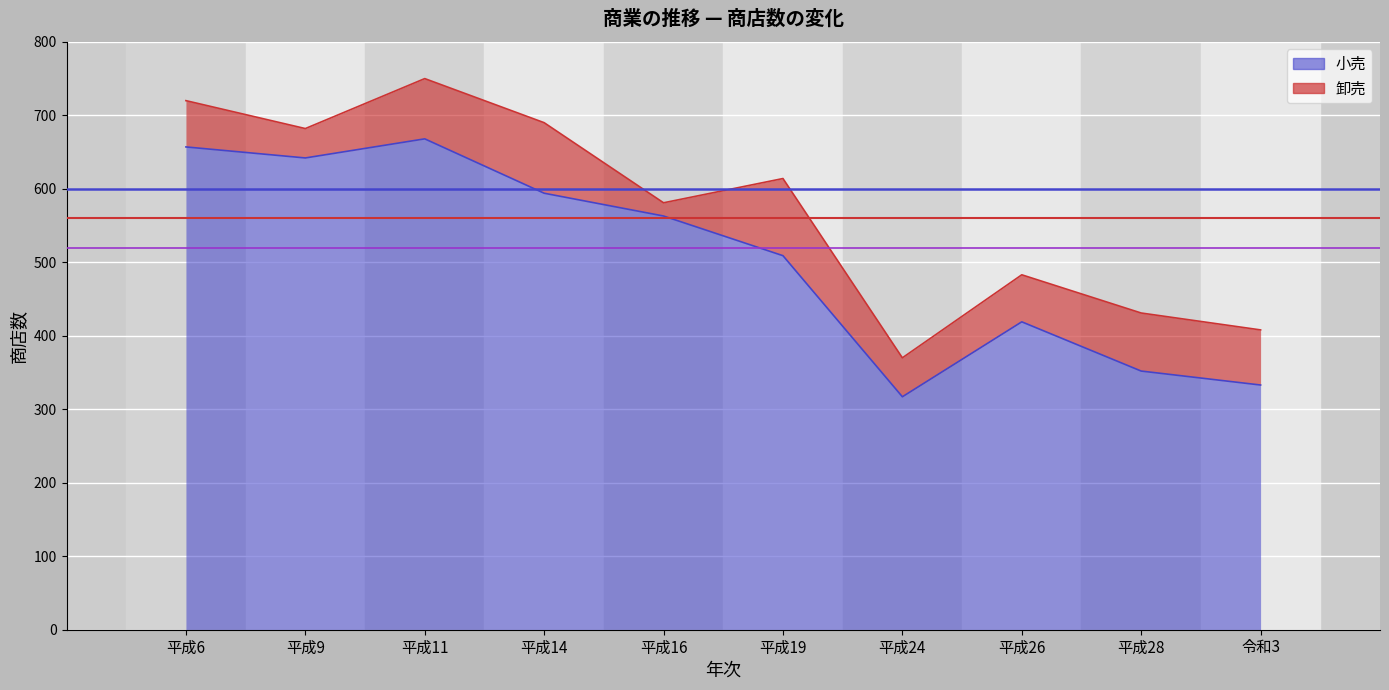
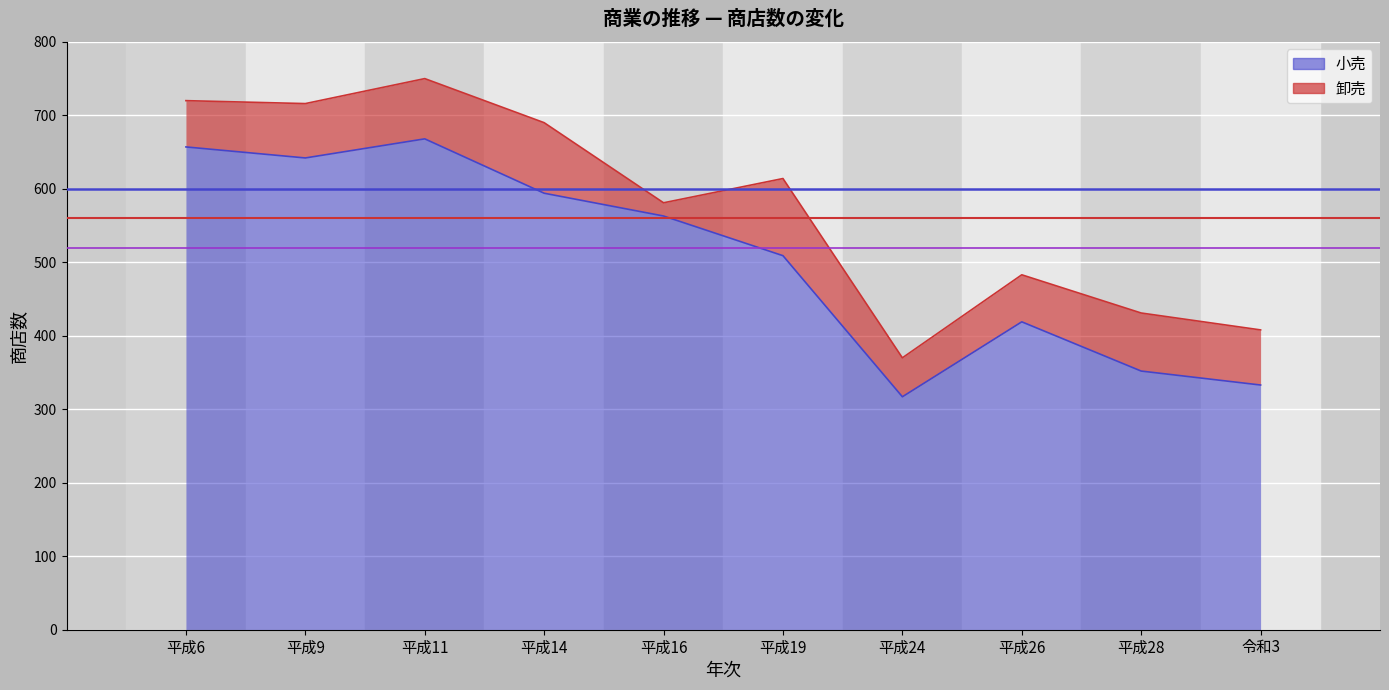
卸売, 平成9: 40 -> 70
